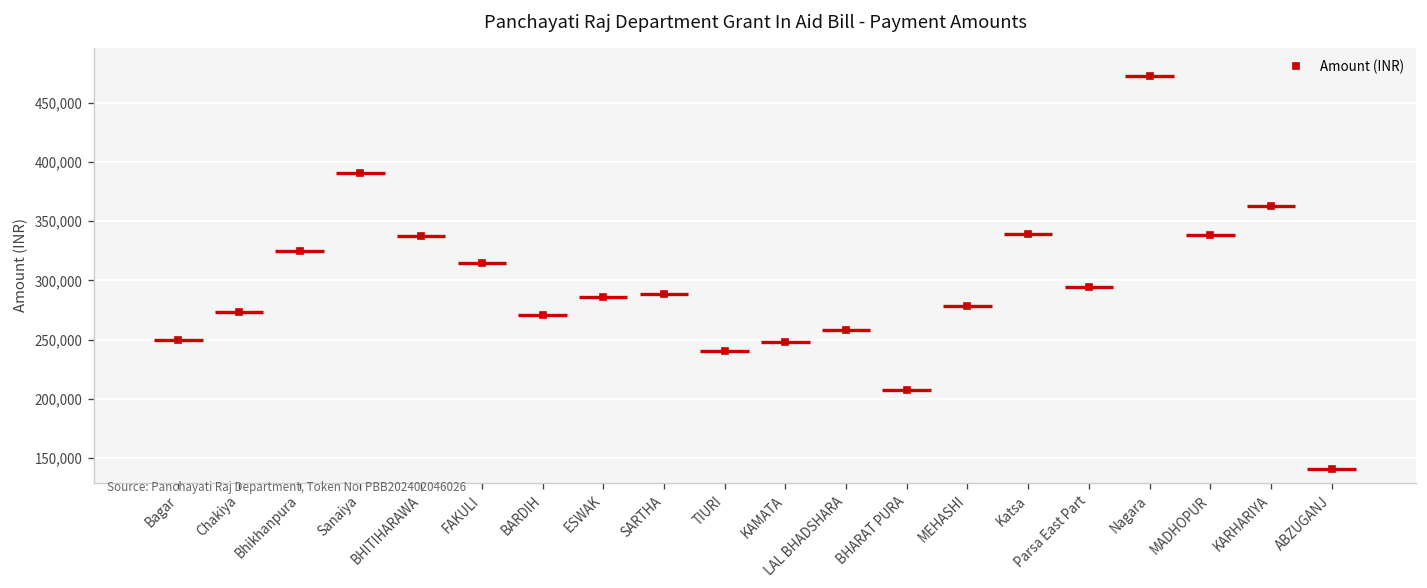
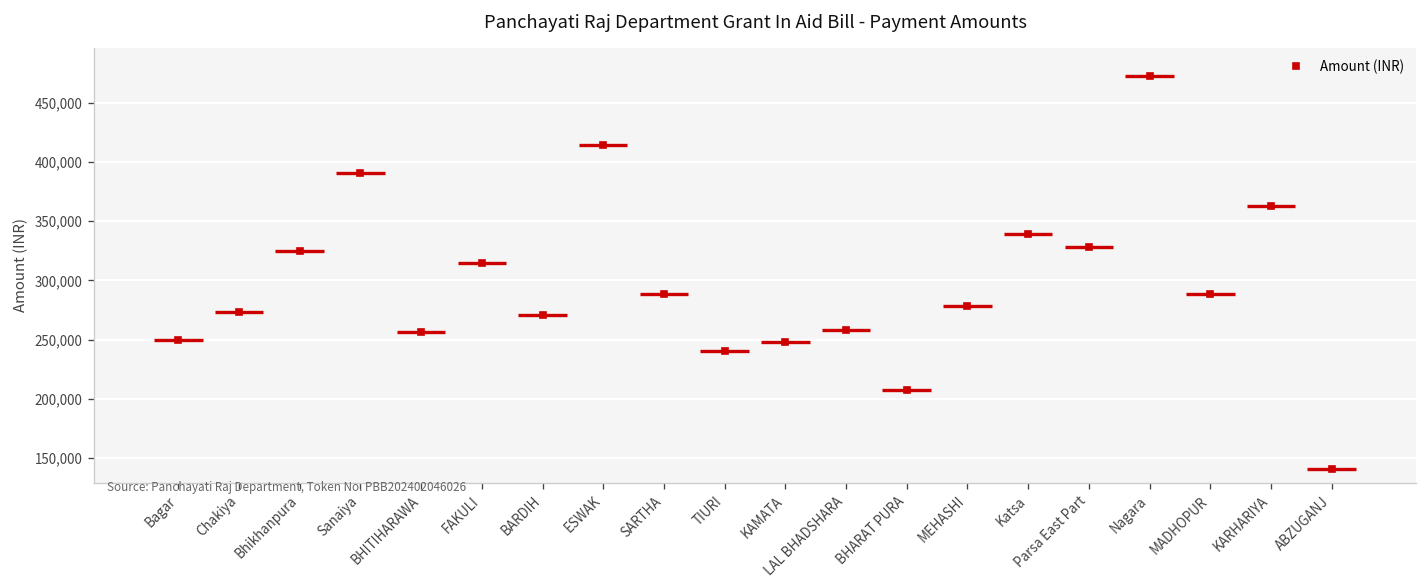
BHITIHARAWA: 340,000 -> 260,000
ESWAK: 290,000 -> 410,000
Parsa East Part: 290,000 -> 330,000
MADHOPUR: 340,000 -> 290,000
